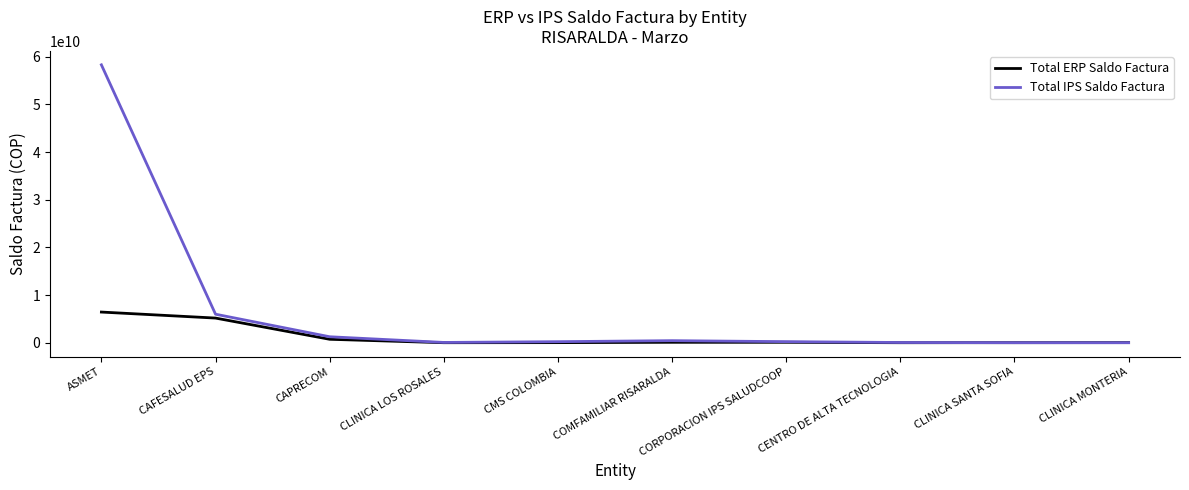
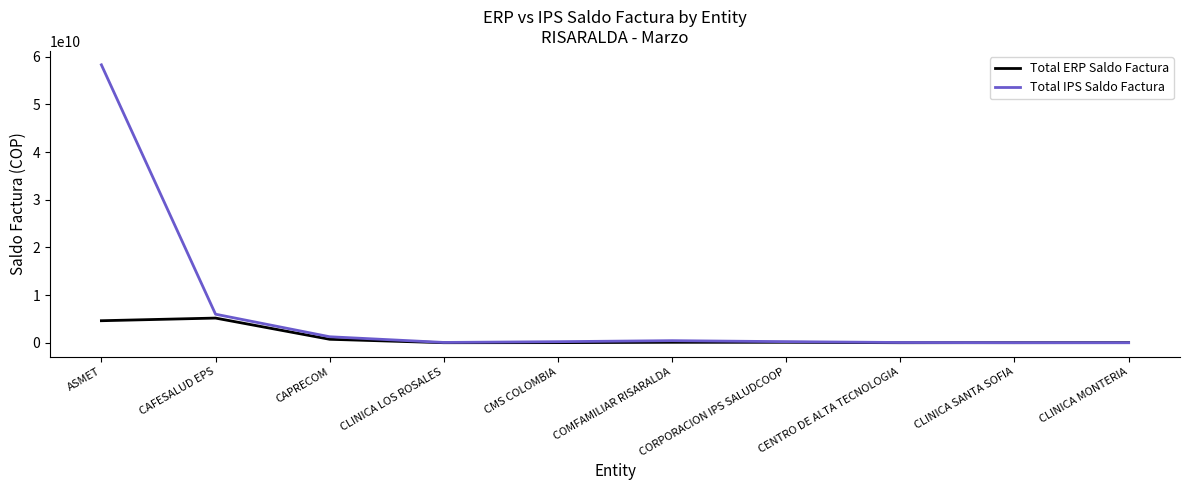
Total ERP Saldo Factura, ASMET: 6000000000 -> 5000000000
